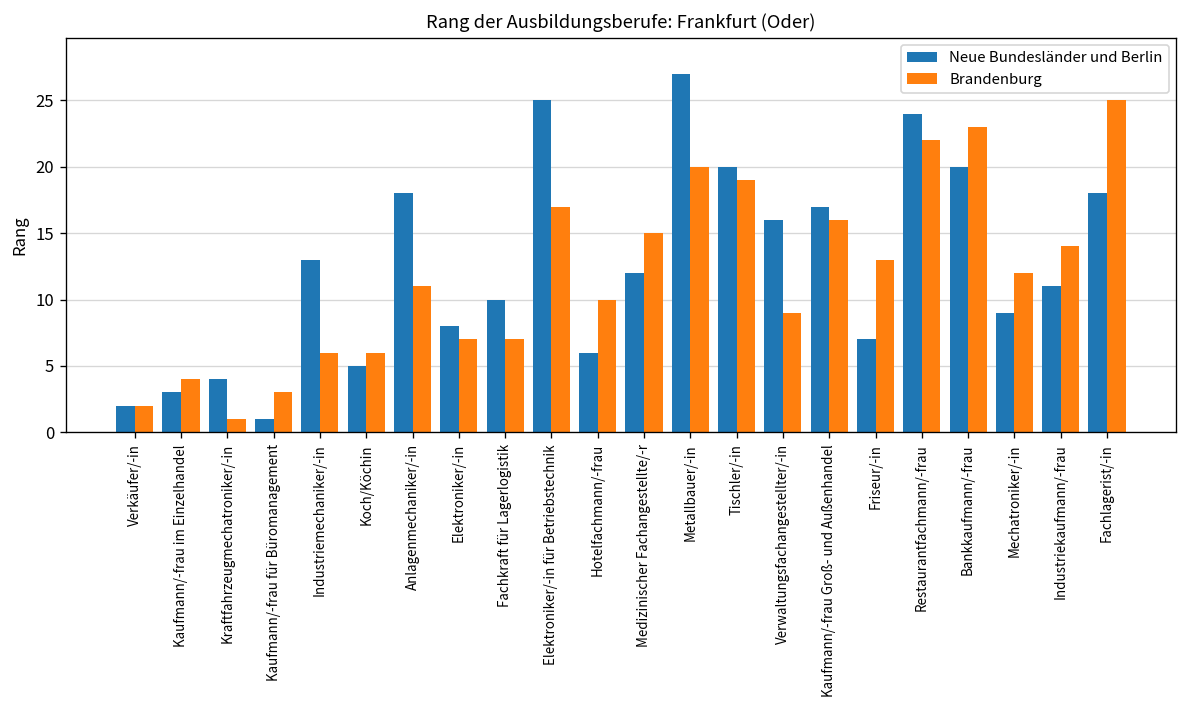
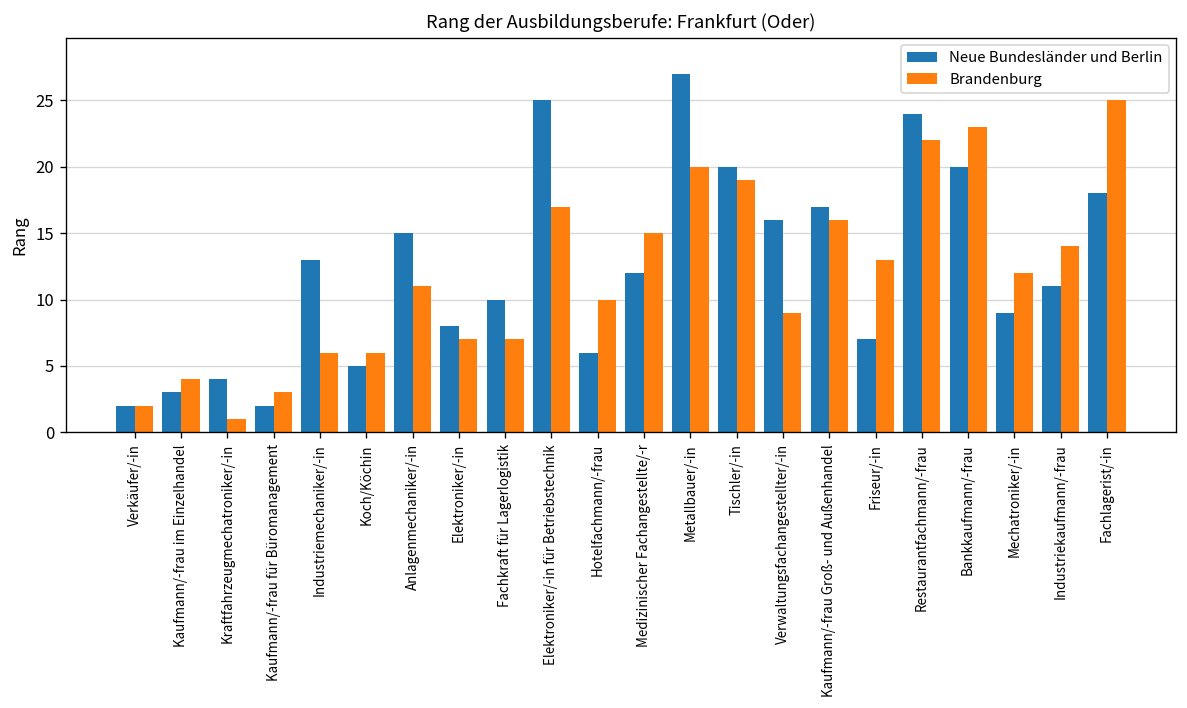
Neue Bundesländer und Berlin, Kaufmann/-frau für Büromanagement: 1 -> 2
Neue Bundesländer und Berlin, Anlagenmechaniker/-in: 18 -> 15
